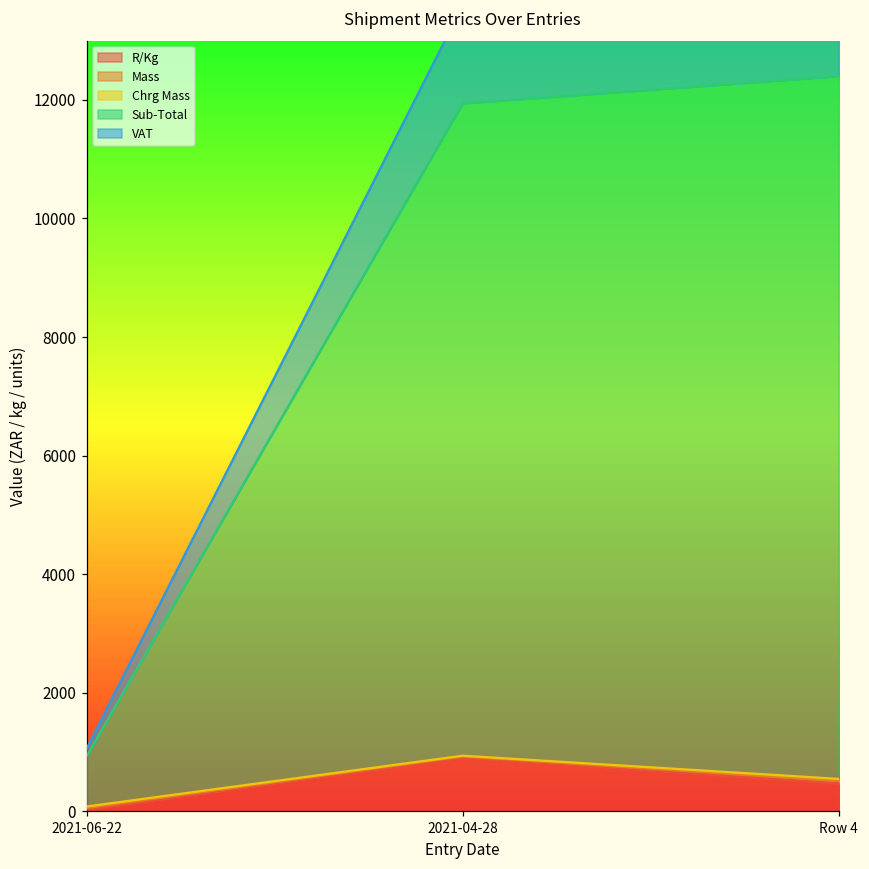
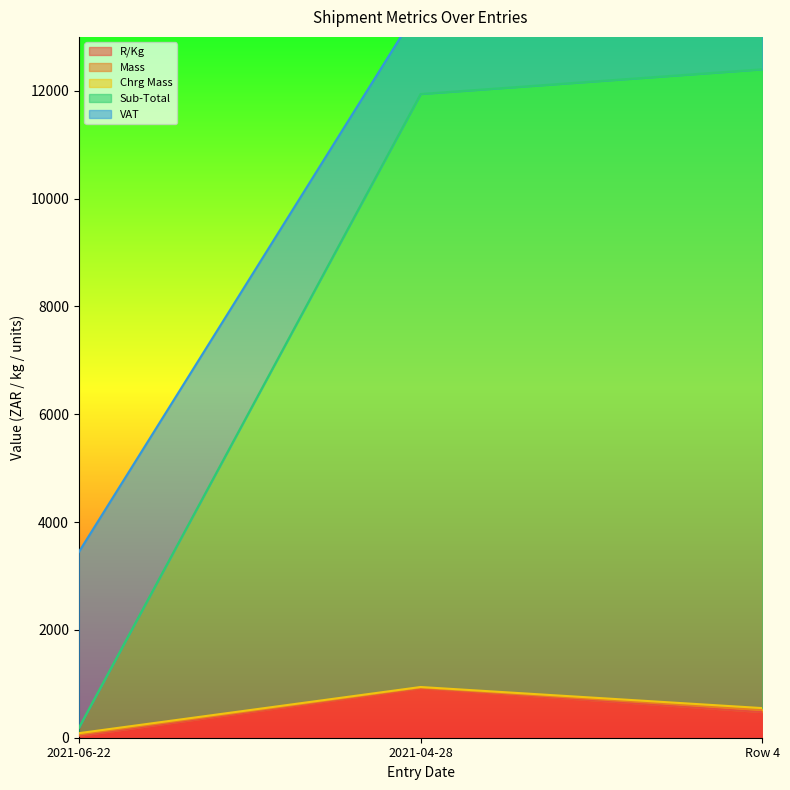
Sub-Total, 2021-06-22: 900 -> 100
VAT, 2021-06-22: 100 -> 3300
